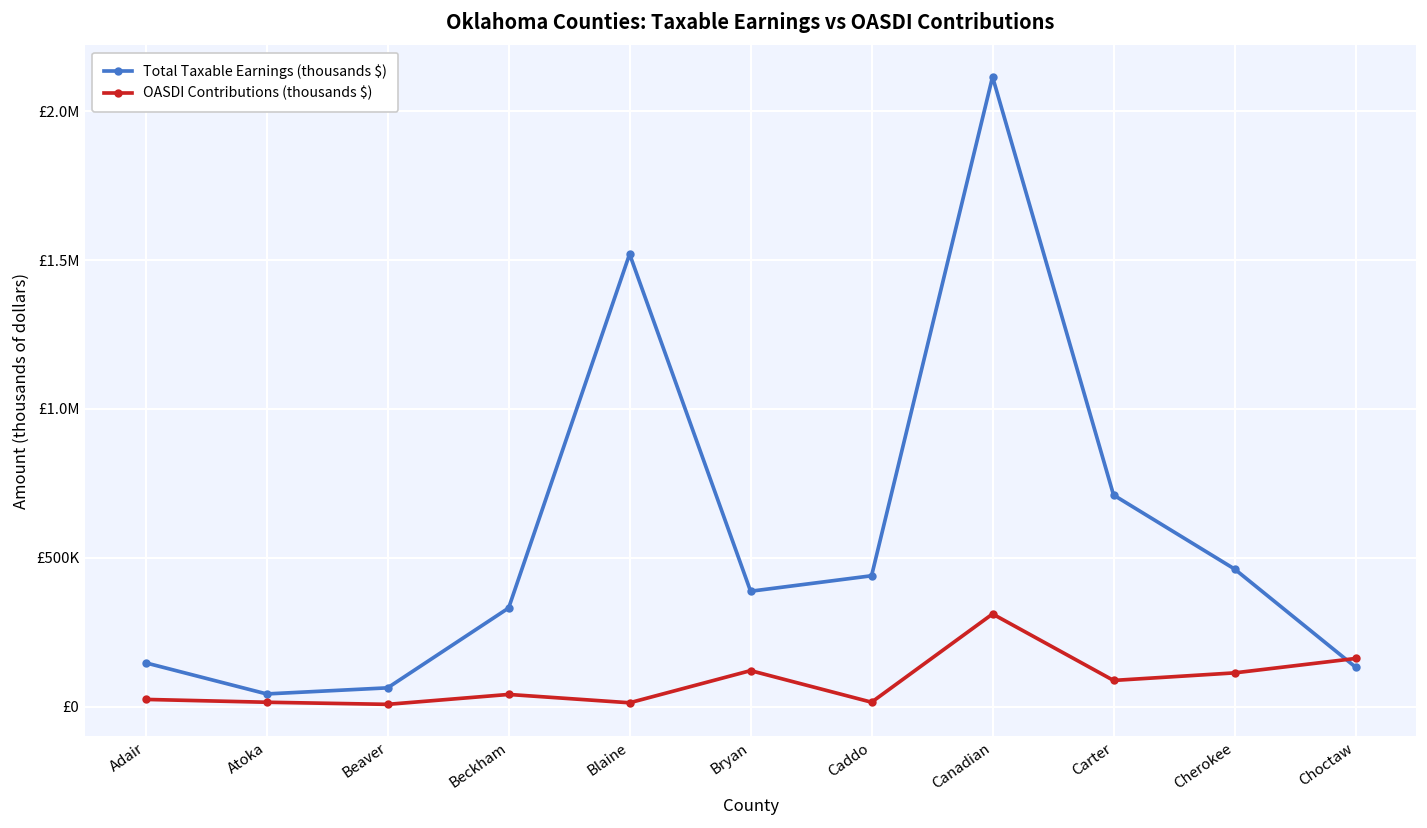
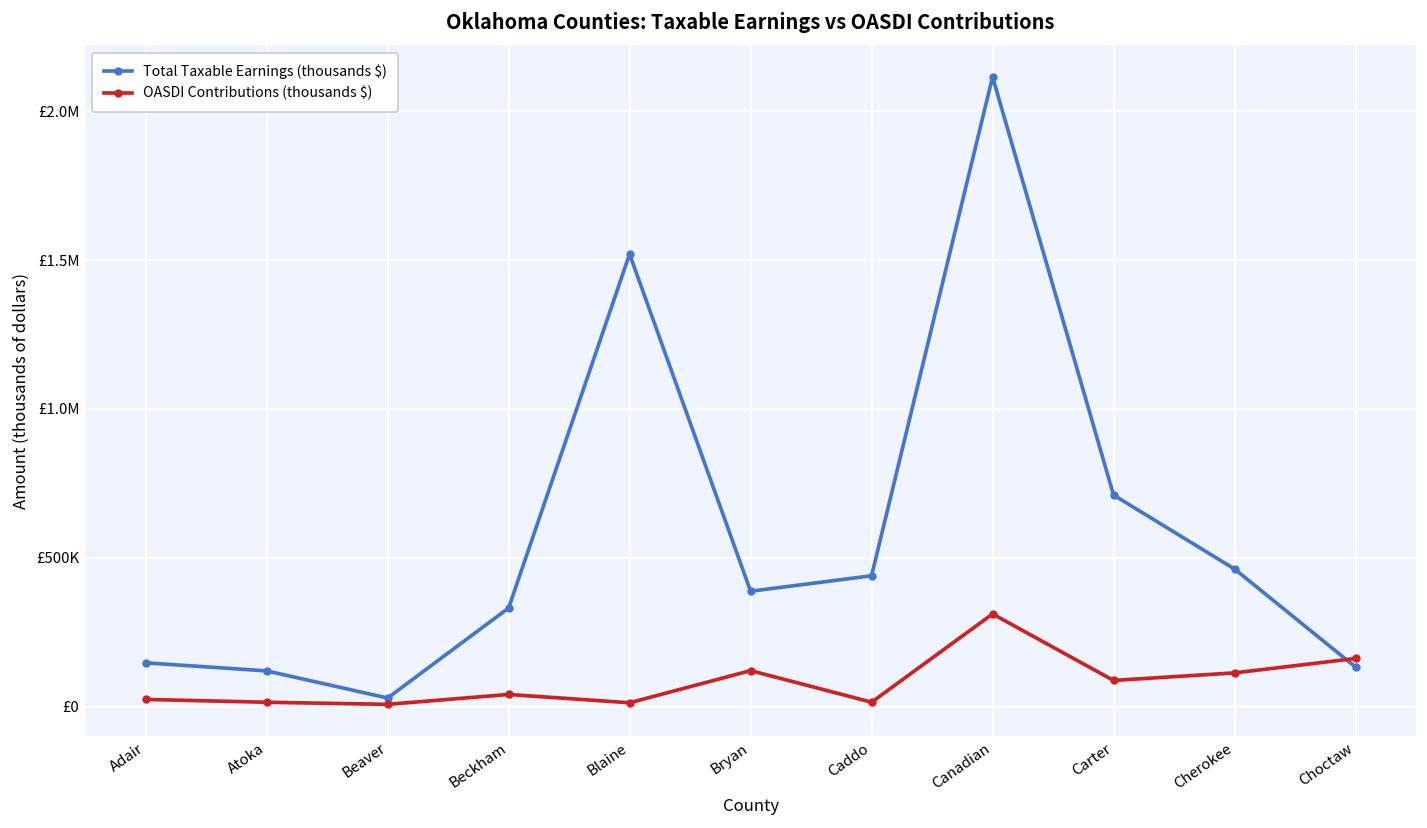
Total Taxable Earnings (thousands $), Atoka: £40000 -> £120000
Total Taxable Earnings (thousands $), Beaver: £60000 -> £30000
